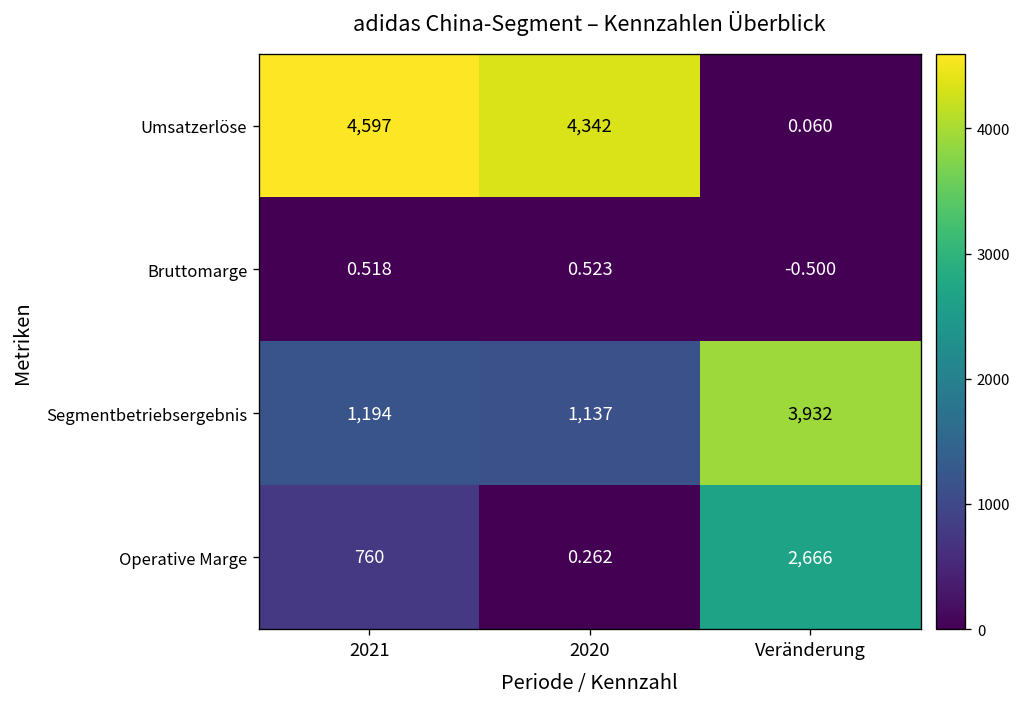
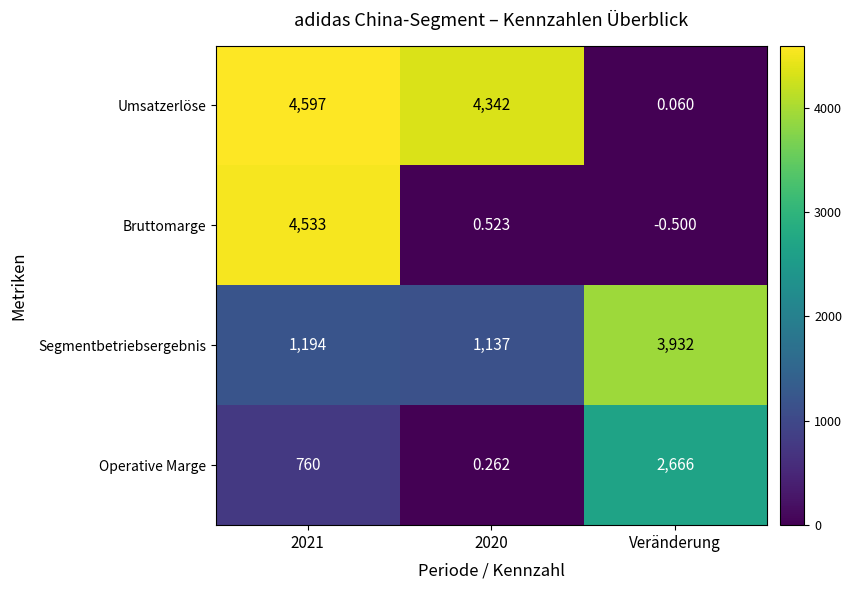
Bruttomarge, 2021: 0.518 -> 4,533
